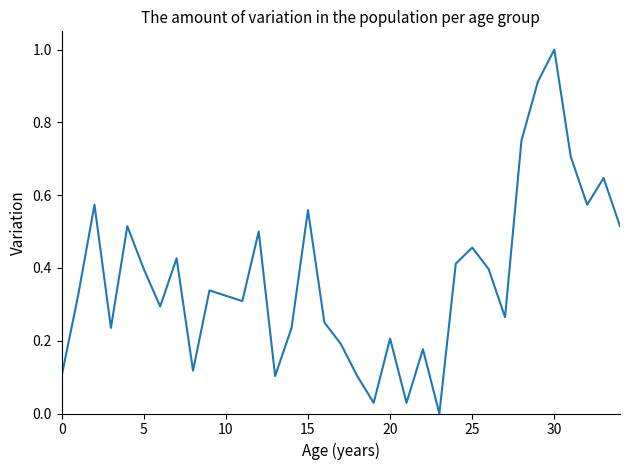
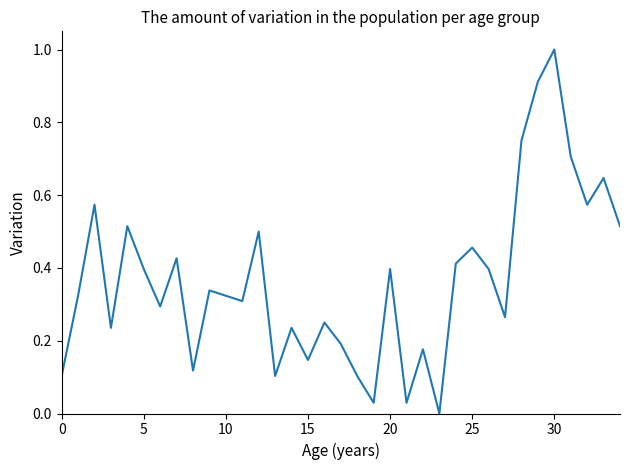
15: 0.56 -> 0.15
20: 0.21 -> 0.40
